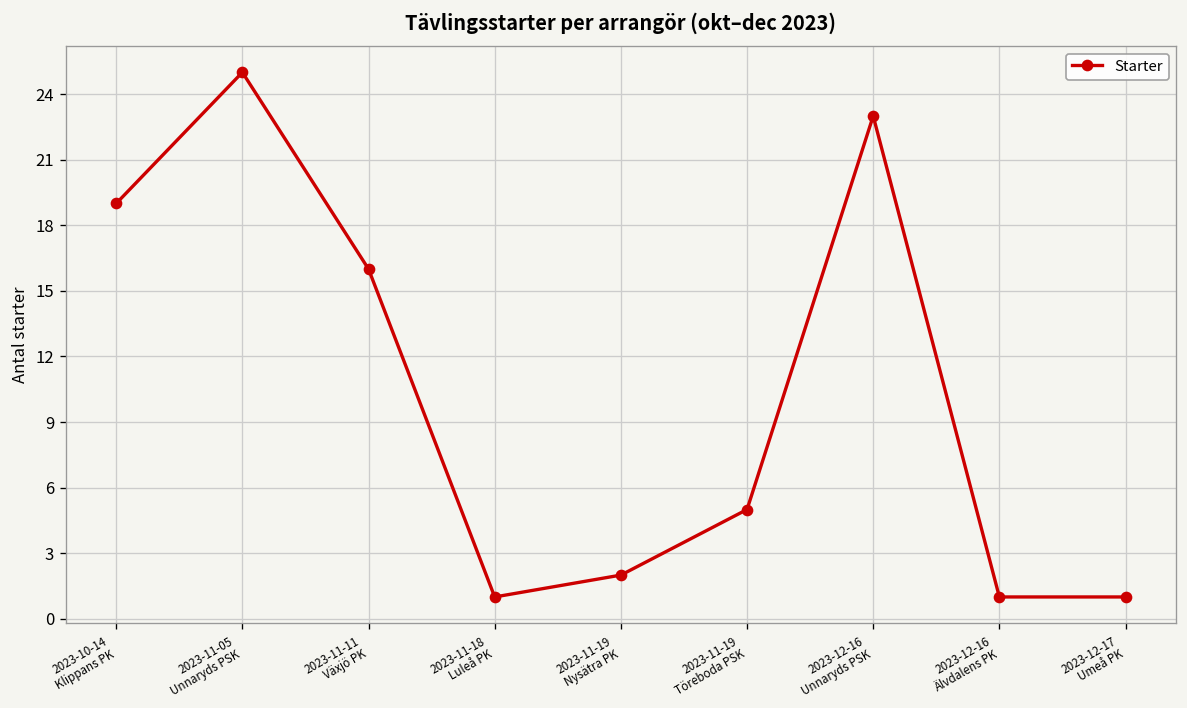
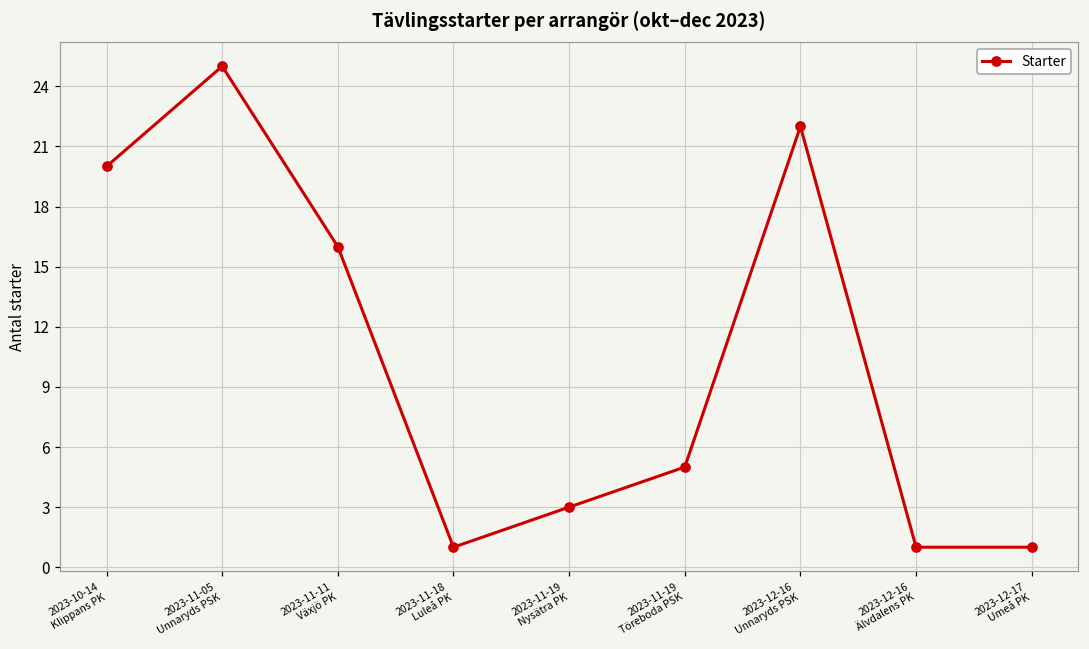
2023-10-14 Klippans PK: 19 -> 20
2023-11-19 Nysätra PK: 2 -> 3
2023-12-16 Unnaryds PSK: 23 -> 22
